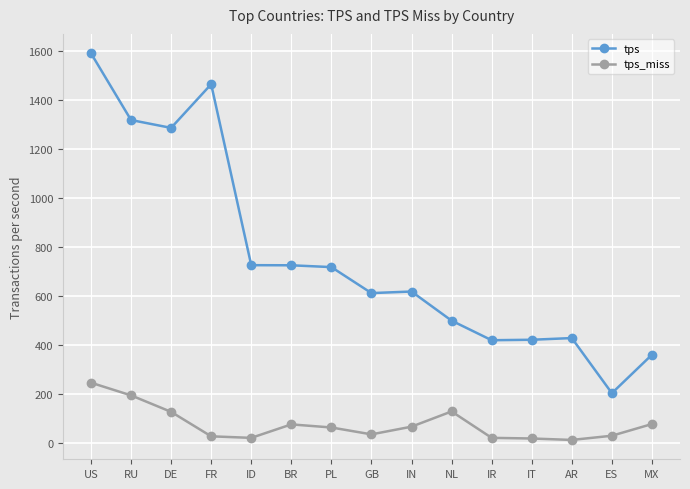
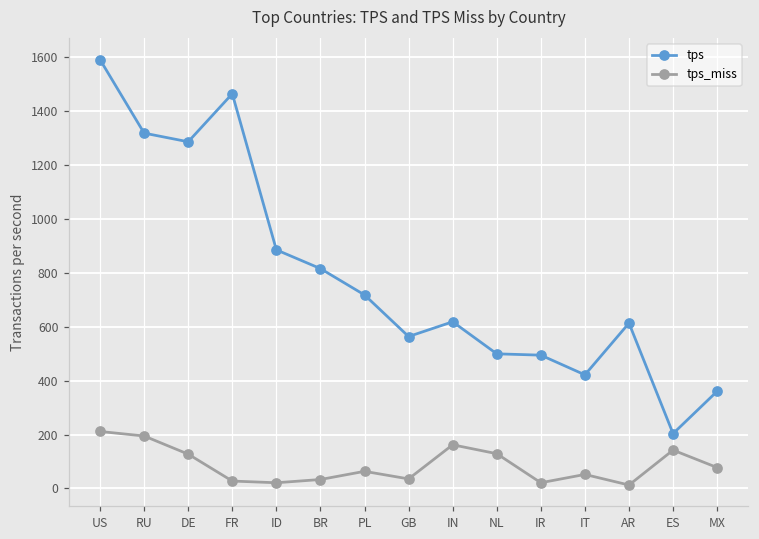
tps_miss, US: 250 -> 210
tps, ID: 730 -> 890
tps, BR: 730 -> 820
tps_miss, BR: 80 -> 30
tps, GB: 610 -> 560
tps_miss, IN: 70 -> 160
tps, IR: 420 -> 490
tps_miss, IT: 20 -> 50
tps, AR: 430 -> 610
tps_miss, ES: 30 -> 140
